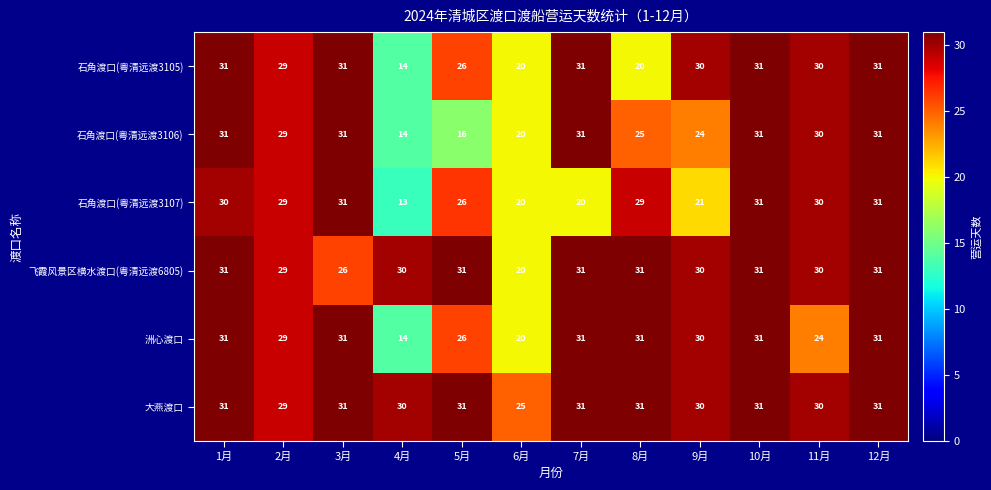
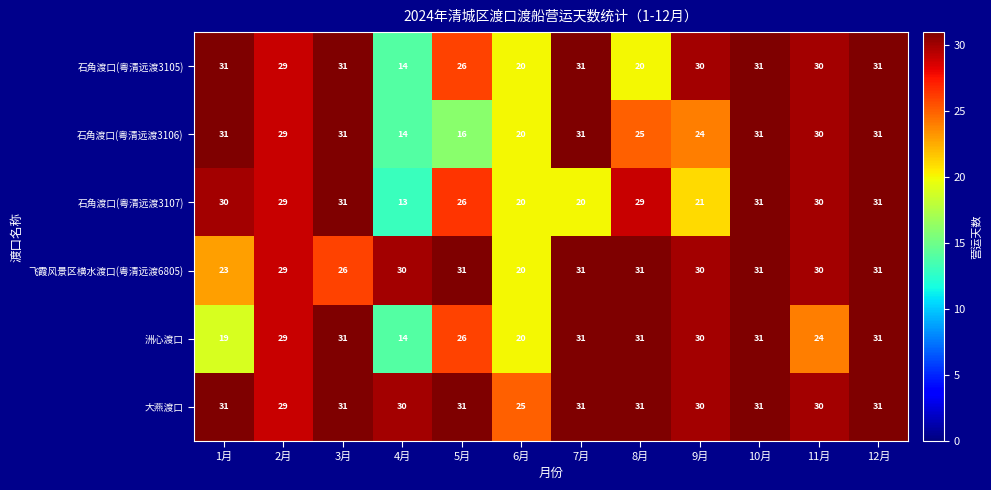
飞霞风景区横水渡口(粤清远渡6805), 1月: 31 -> 23
洲心渡口, 1月: 31 -> 19
